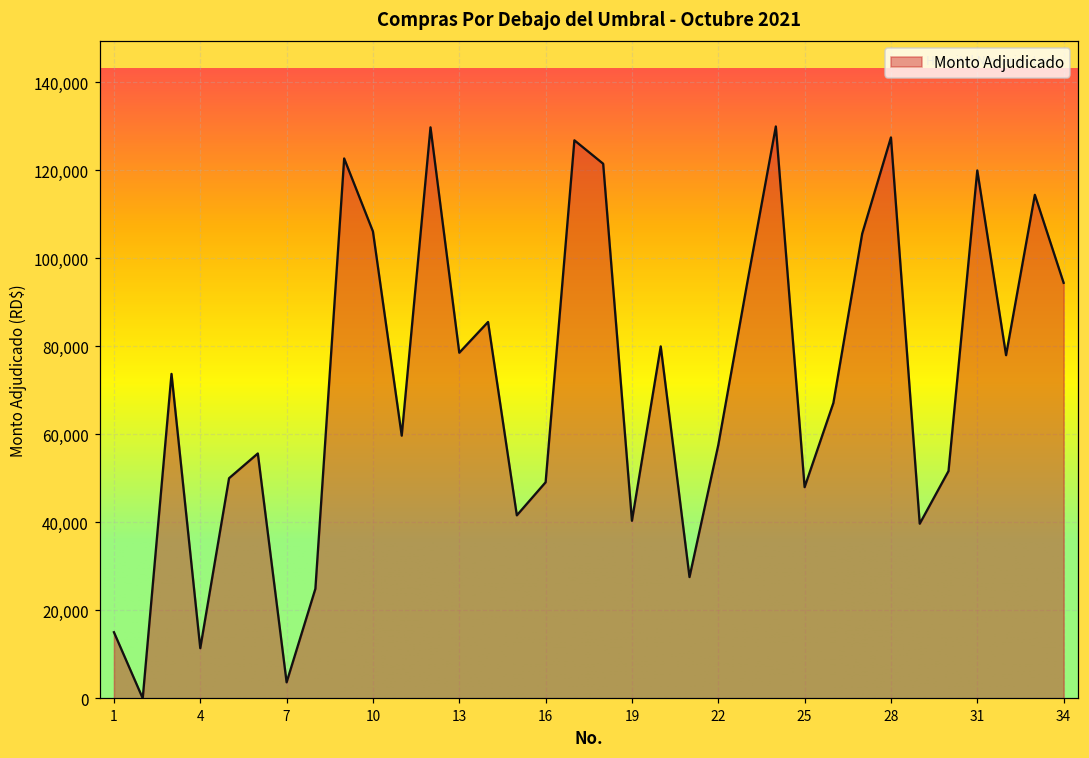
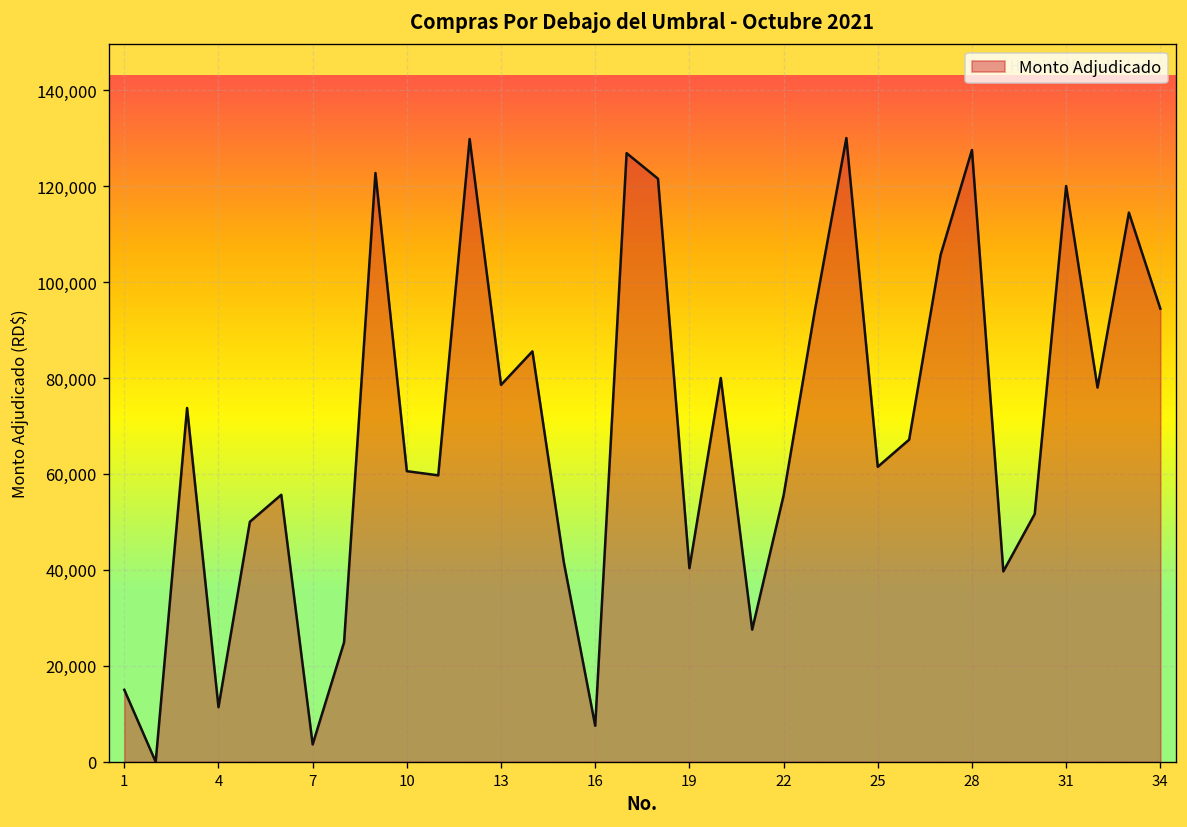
10: 106,000 -> 61,000
16: 49,000 -> 8,000
22: 58,000 -> 56,000
25: 48,000 -> 61,000
